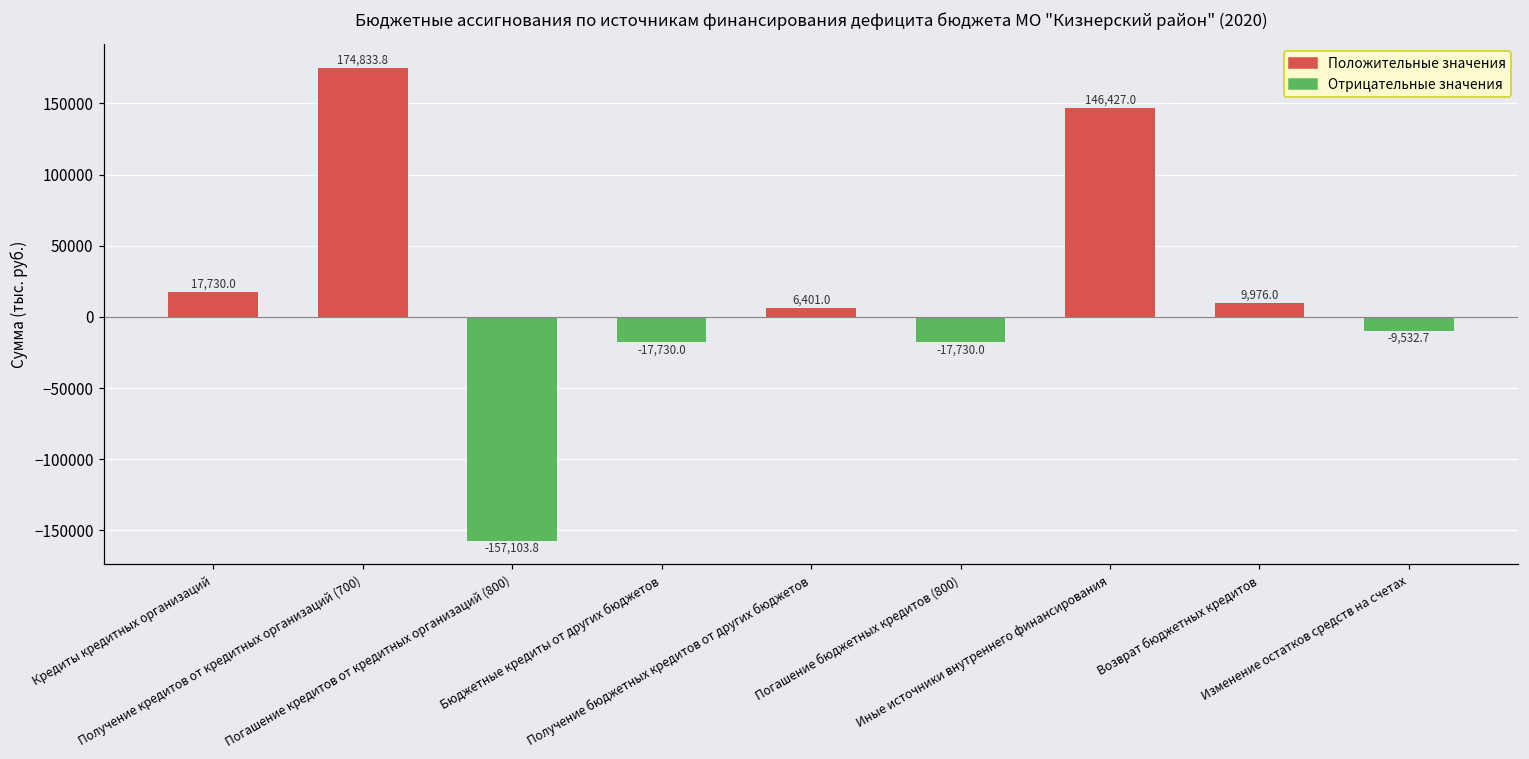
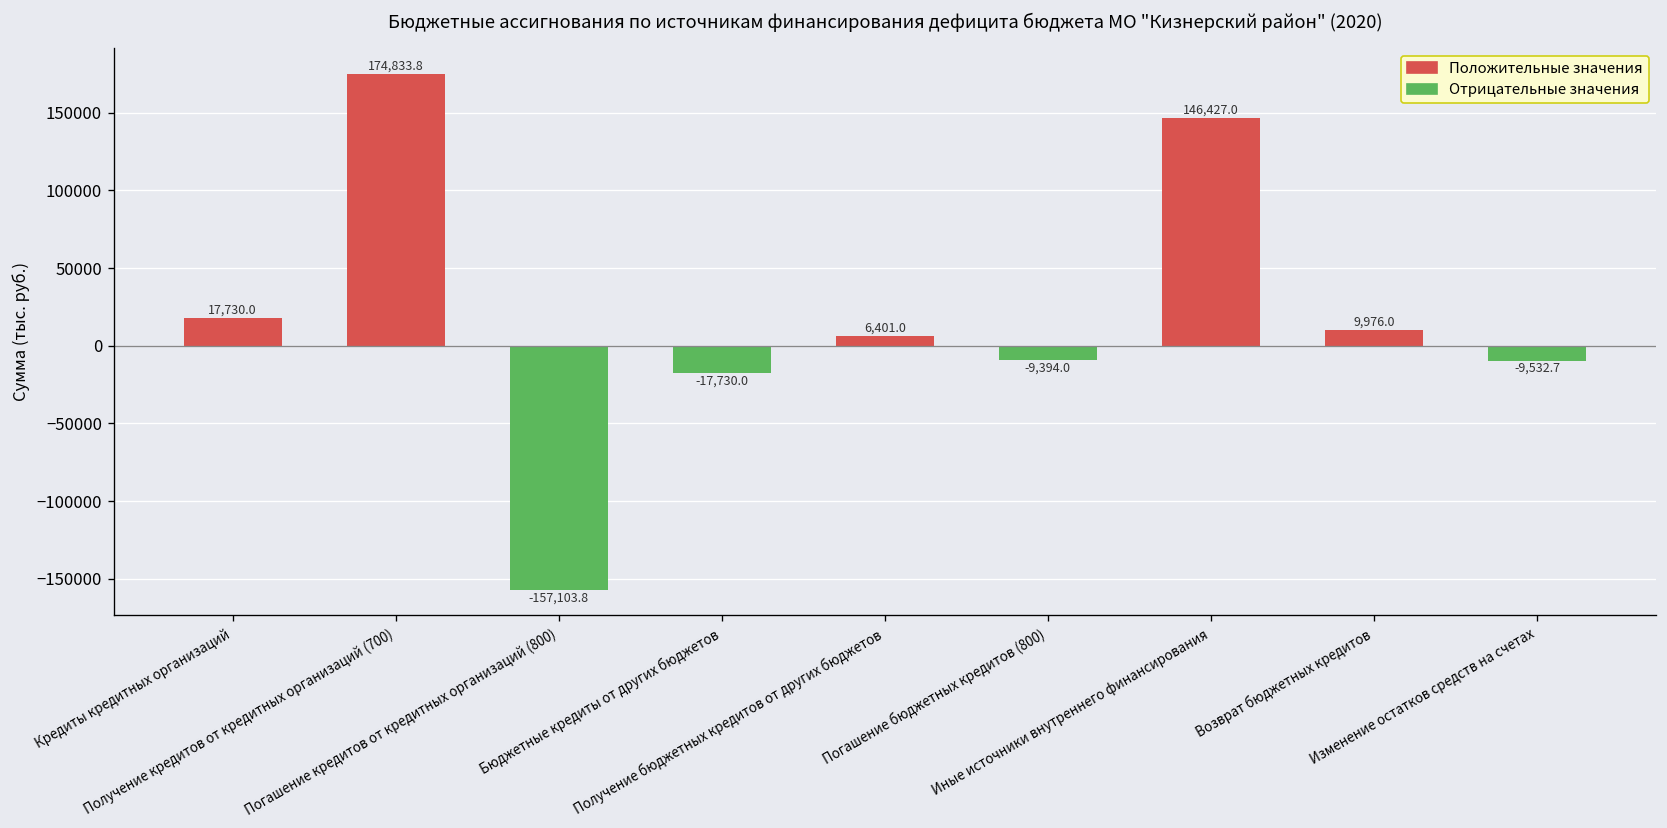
Погашение бюджетных кредитов (800): -17,730.0 -> -9,394.0
